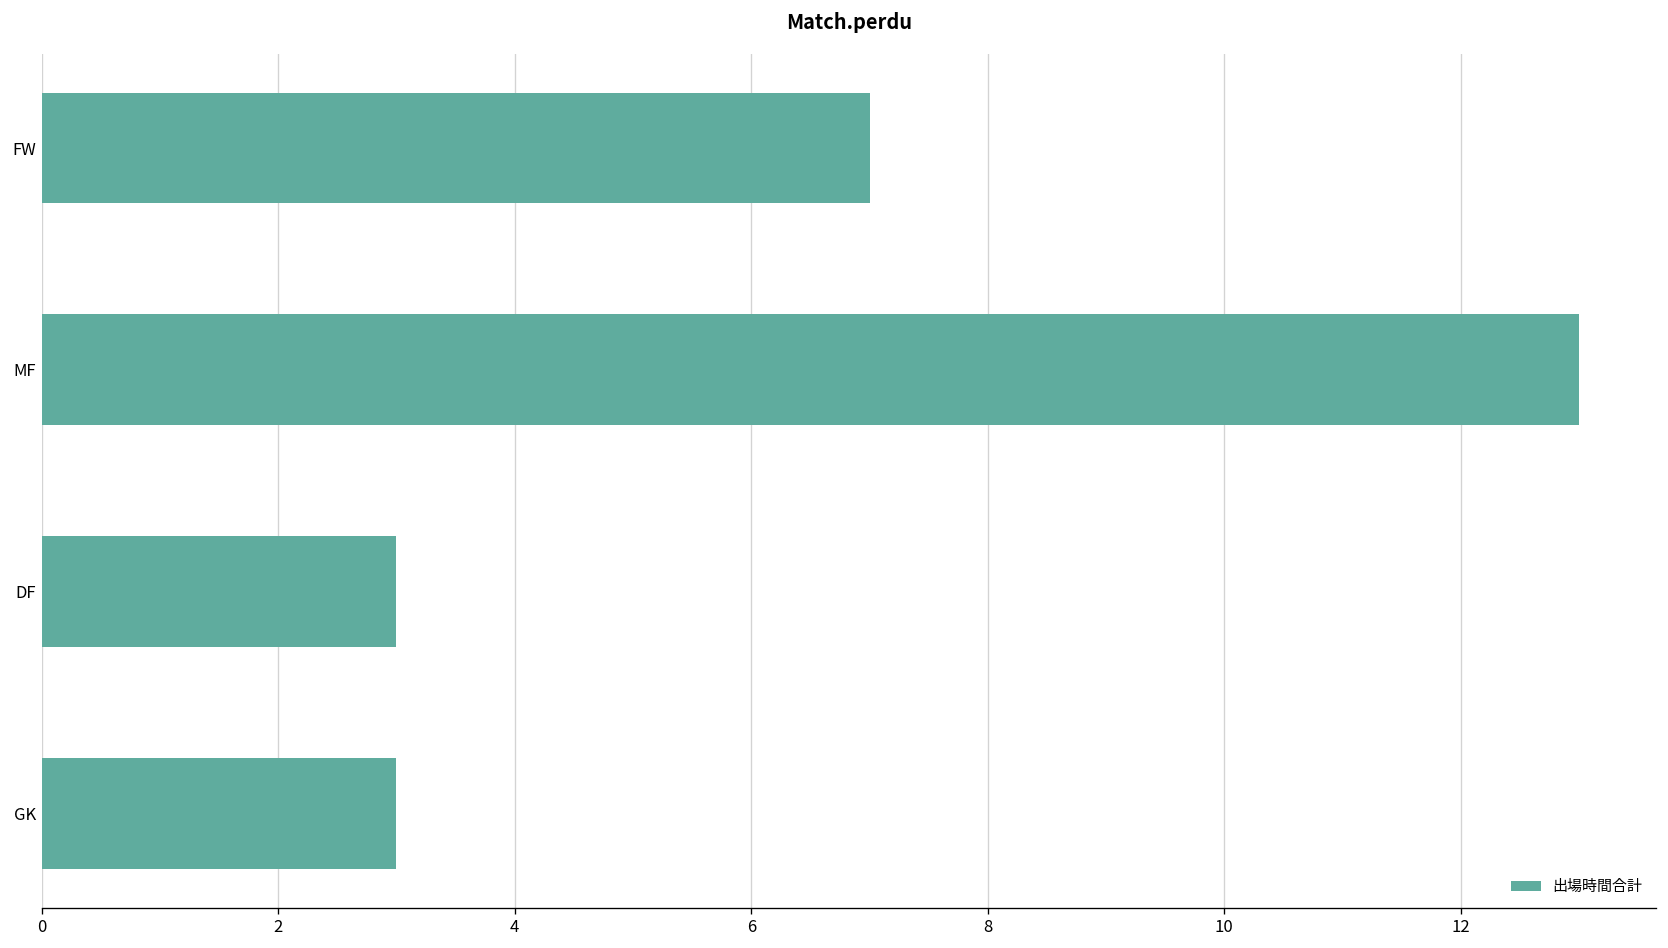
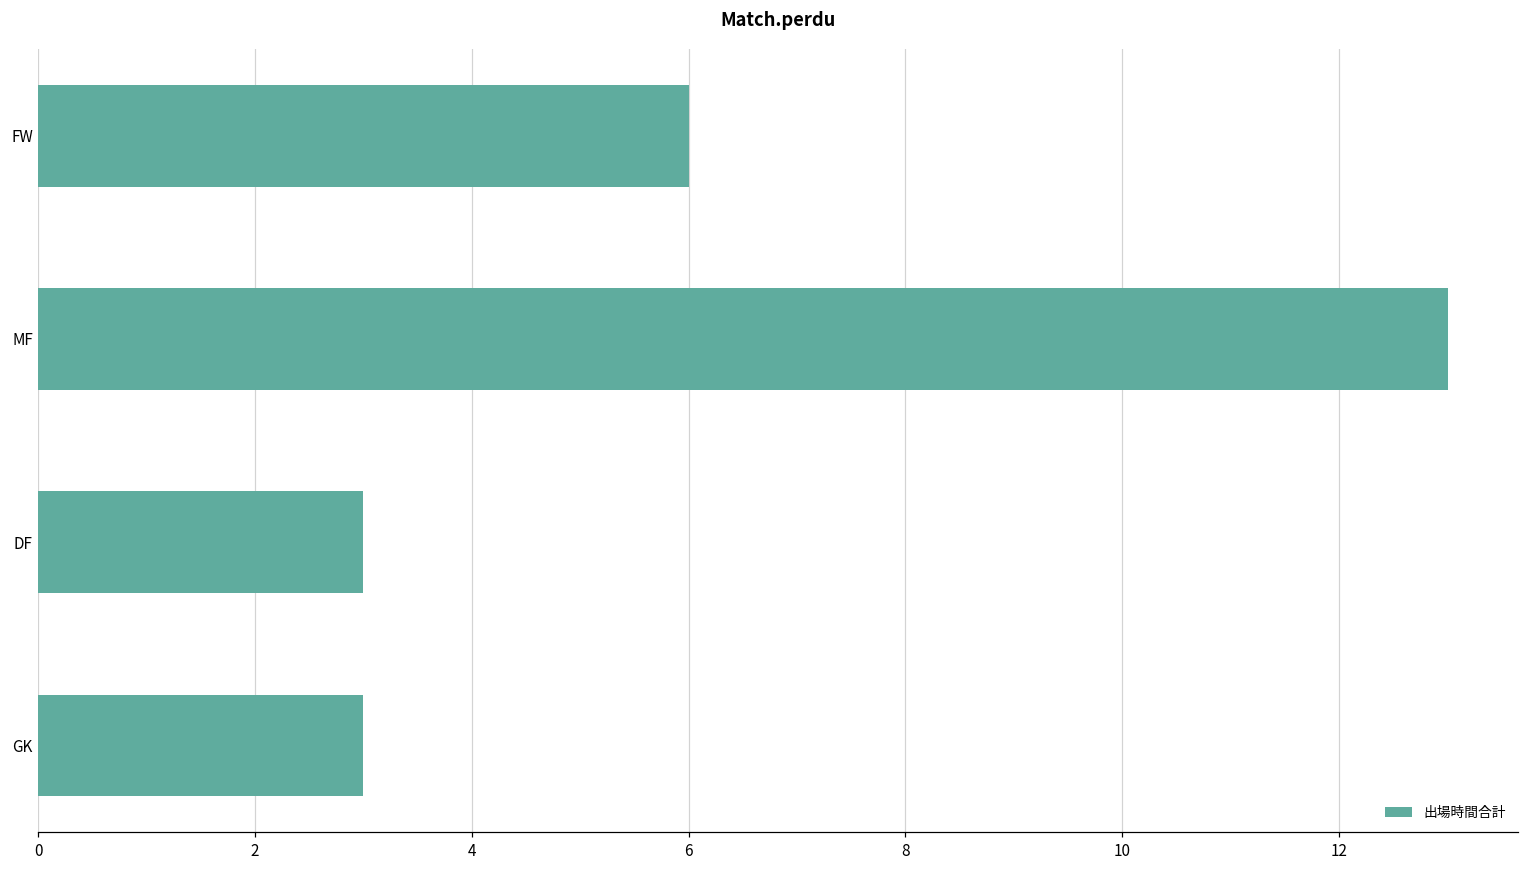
FW: 7 -> 6
